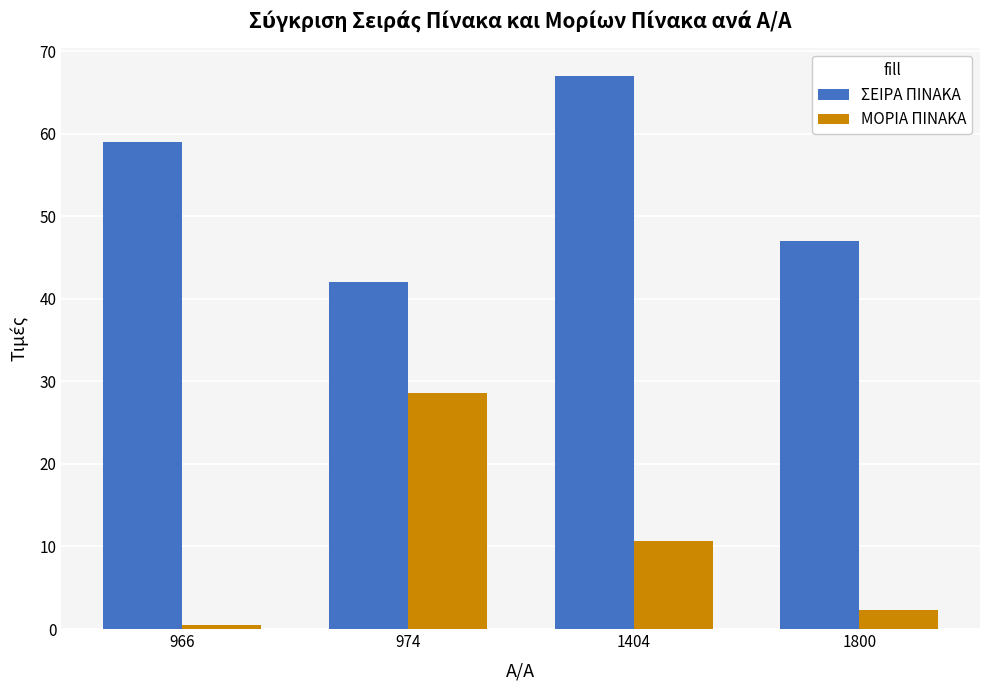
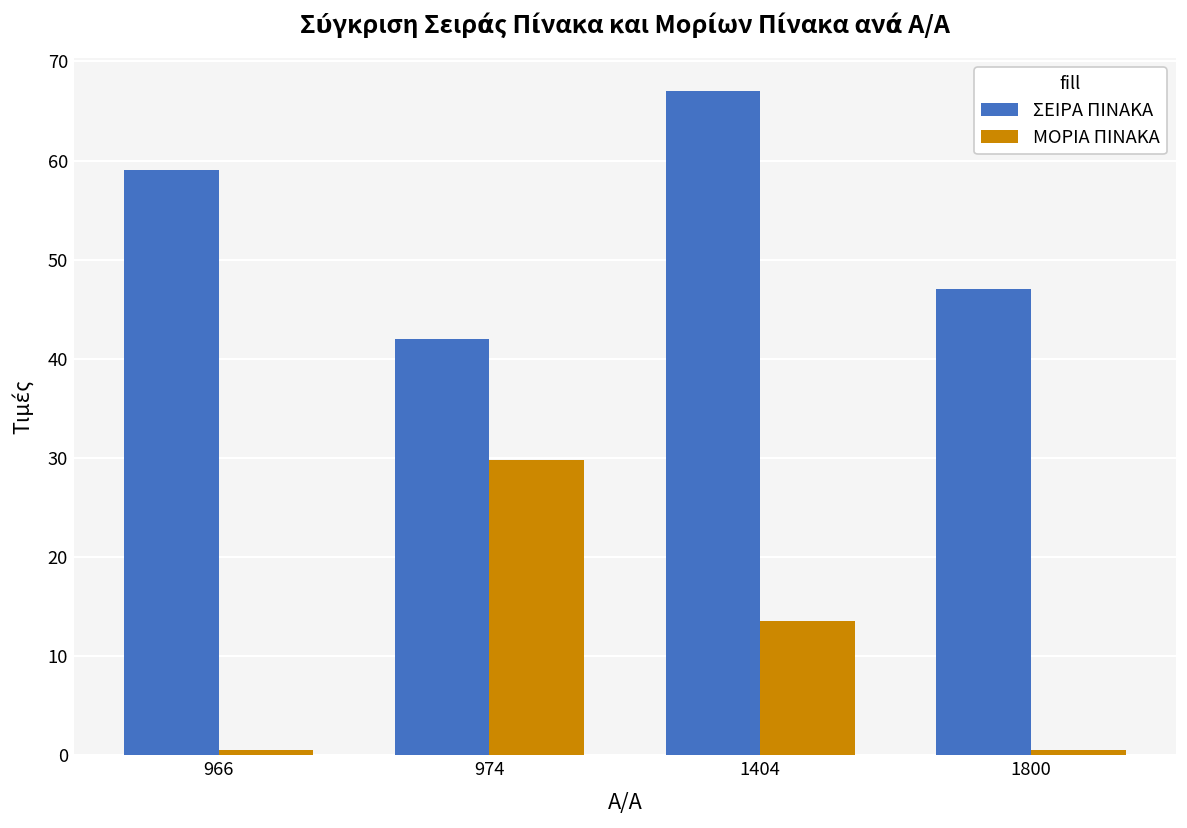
ΜΟΡΙΑ ΠΙΝΑΚΑ, 974: 29 -> 30
ΜΟΡΙΑ ΠΙΝΑΚΑ, 1404: 11 -> 13
ΜΟΡΙΑ ΠΙΝΑΚΑ, 1800: 2 -> 1
